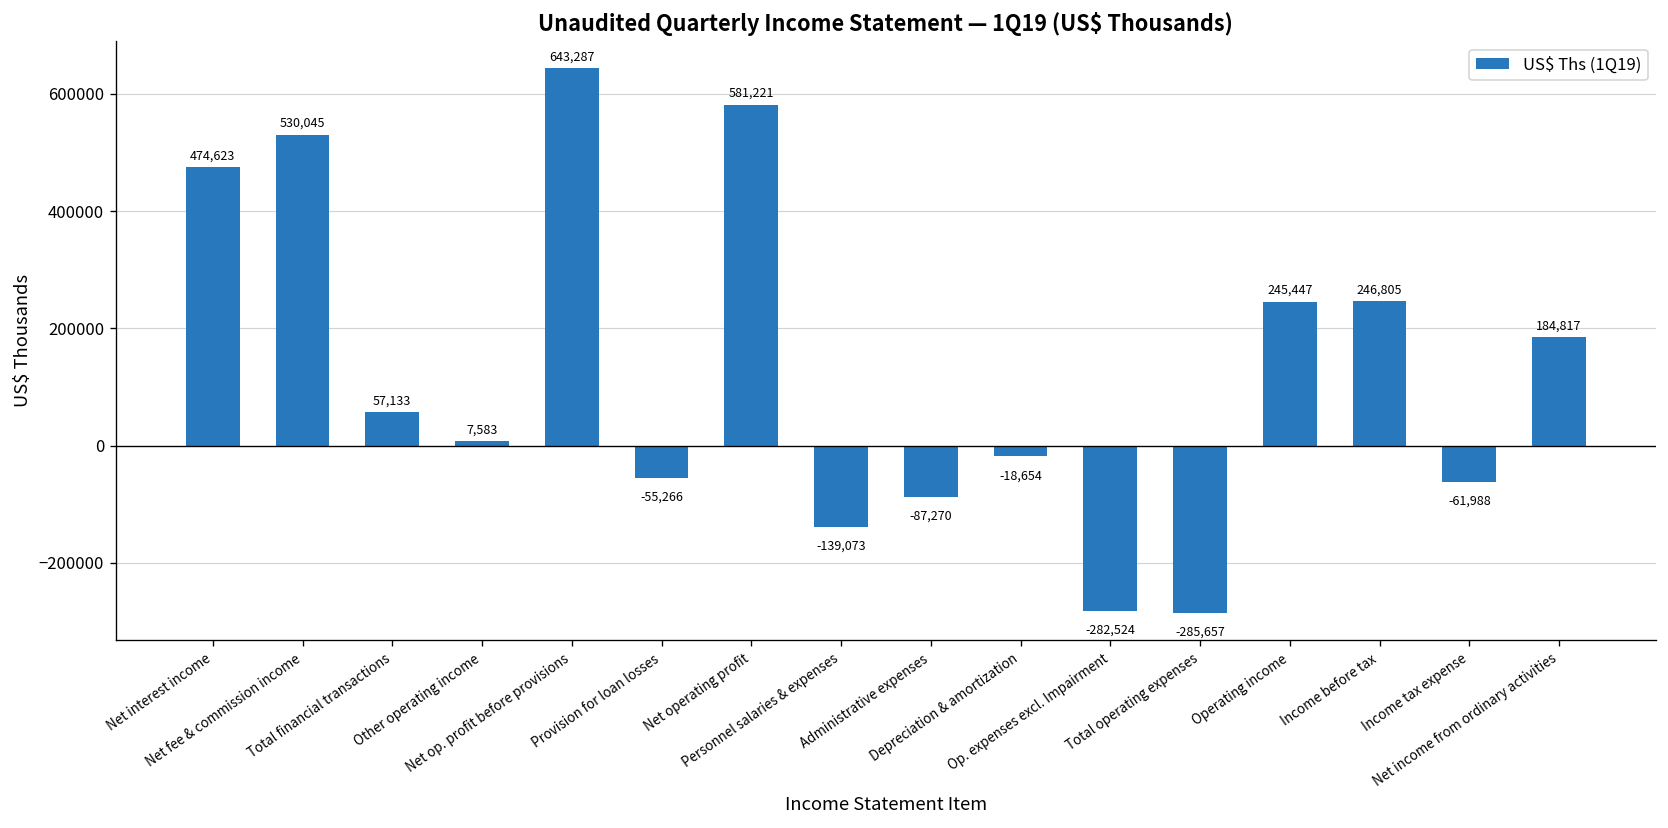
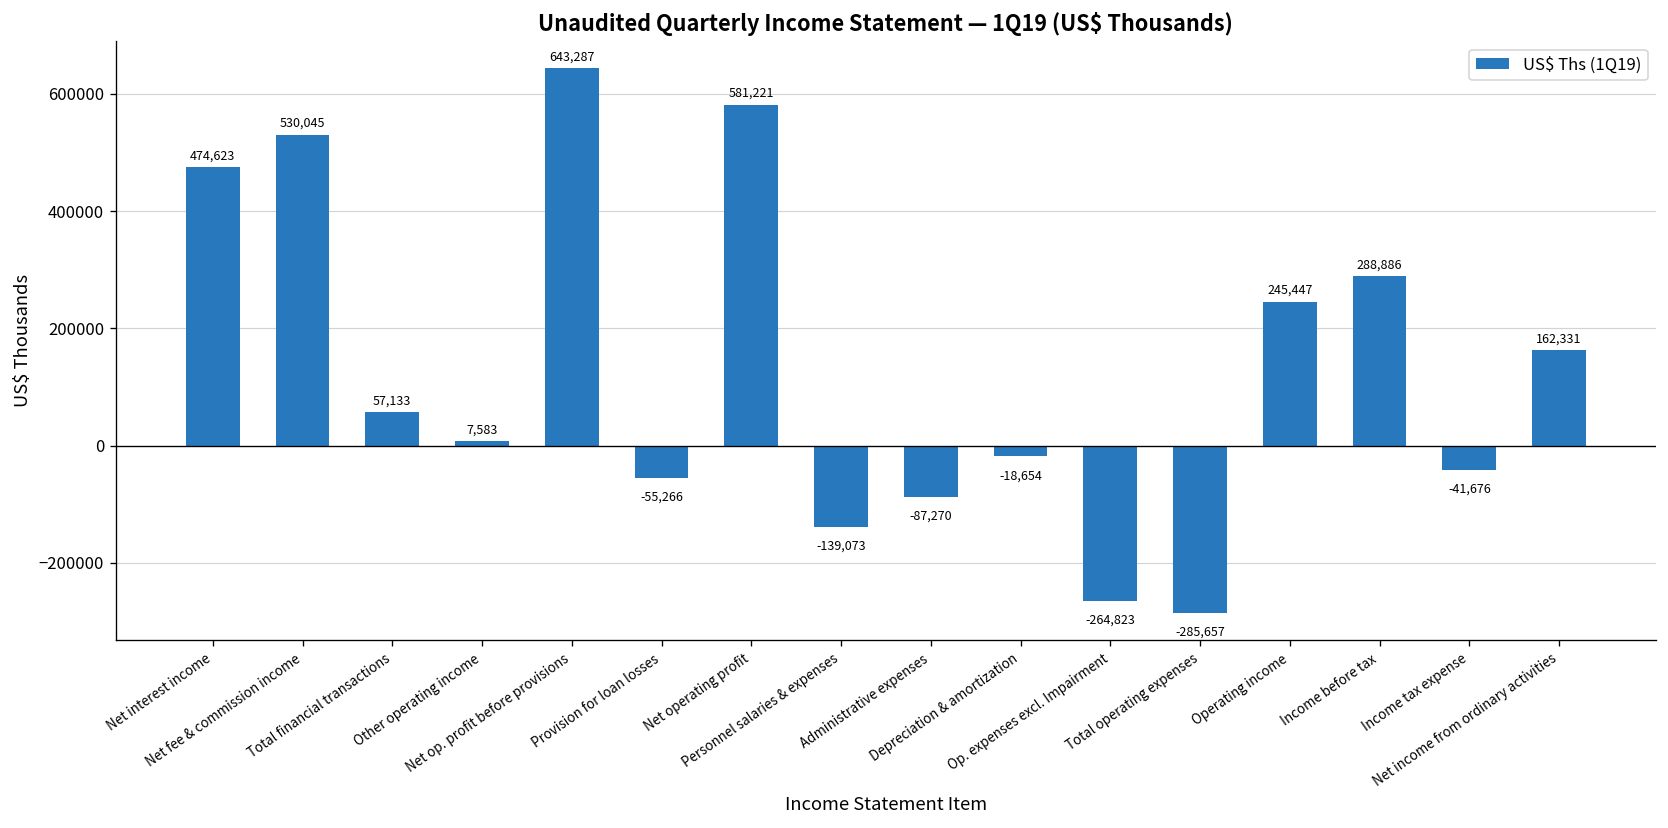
Op. expenses excl. Impairment: -282,524 -> -264,823
Income before tax: 246,805 -> 288,886
Income tax expense: -61,988 -> -41,676
Net income from ordinary activities: 184,817 -> 162,331
